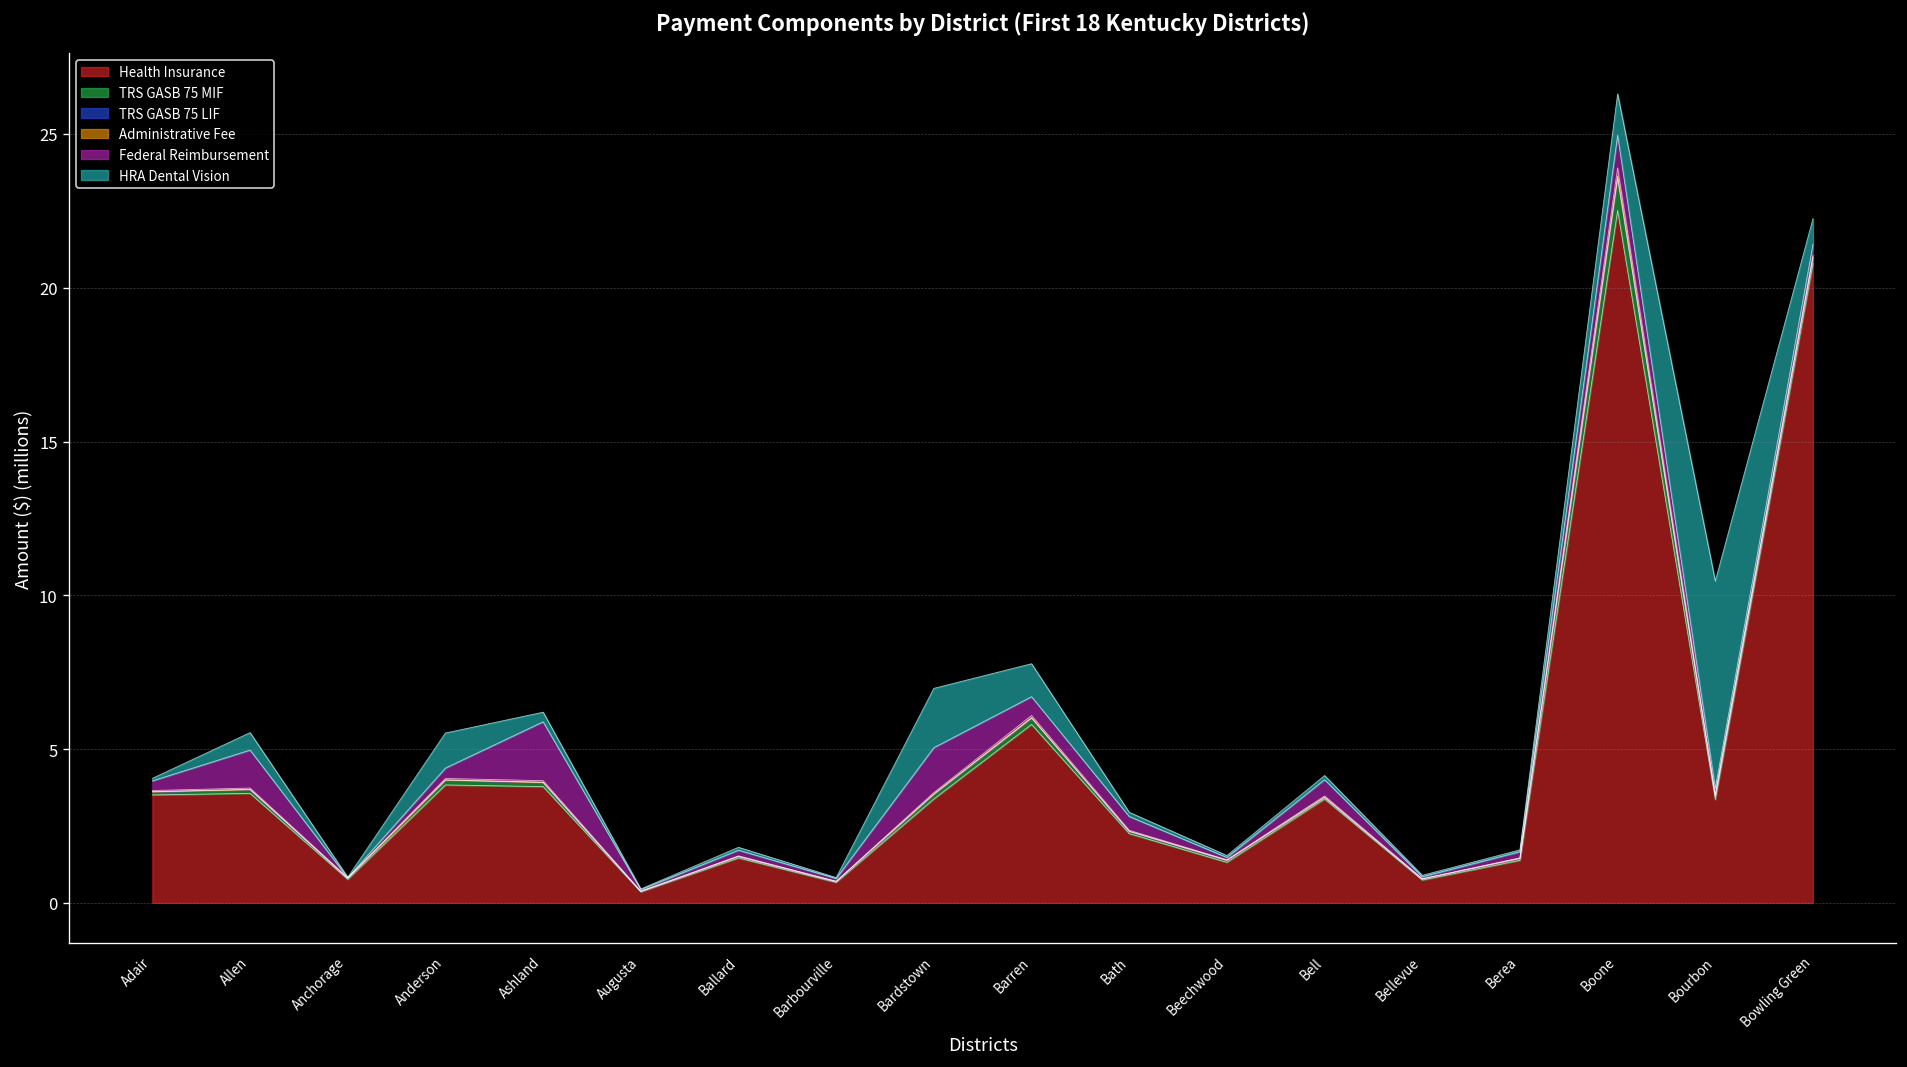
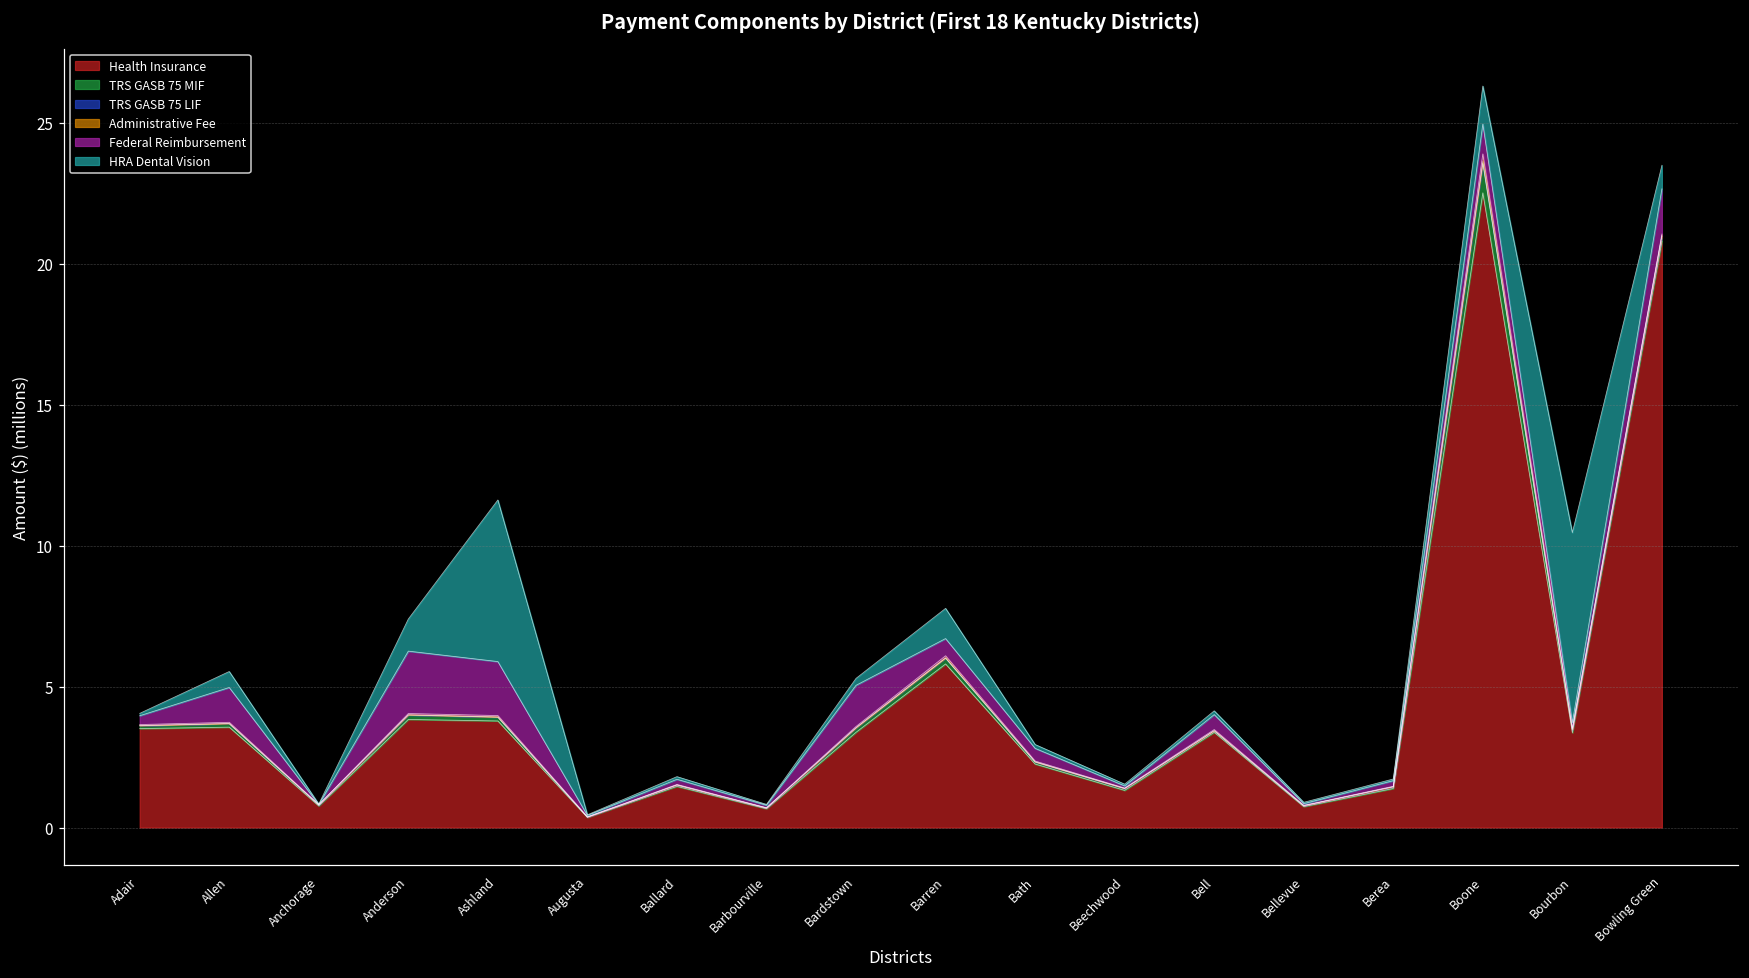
Federal Reimbursement, Anderson: 0.3 -> 2.2
HRA Dental Vision, Ashland: 0.3 -> 5.7
HRA Dental Vision, Bardstown: 1.9 -> 0.2
Federal Reimbursement, Bowling Green: 0.4 -> 1.6
